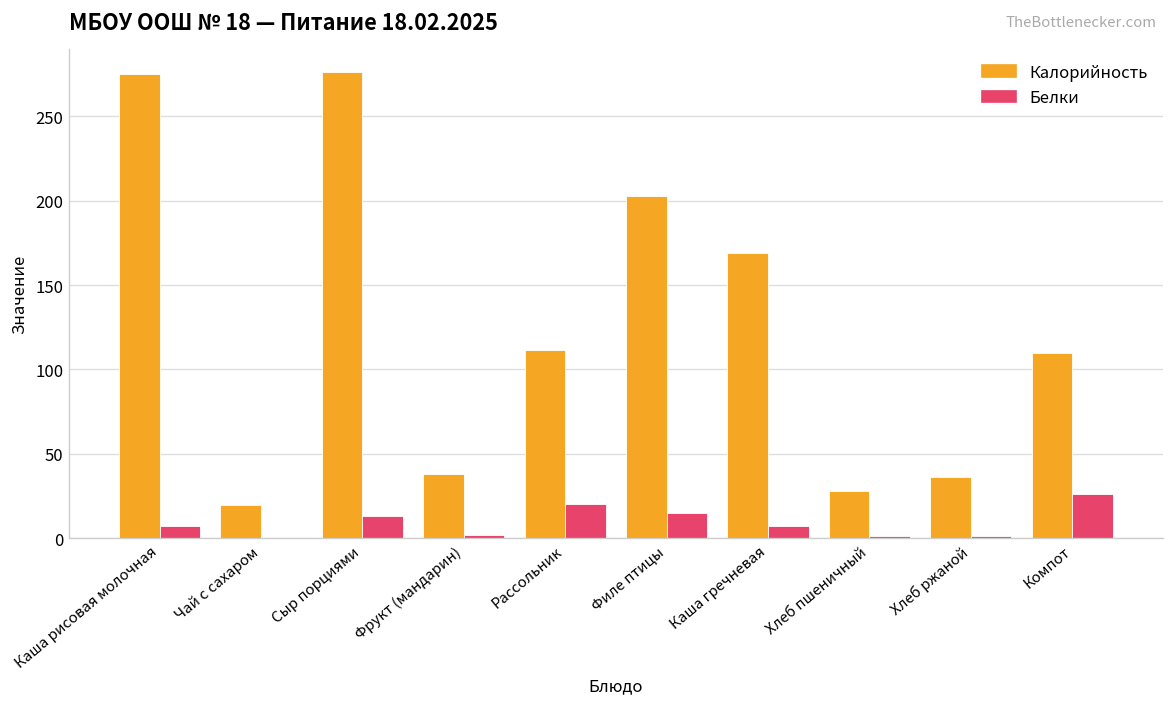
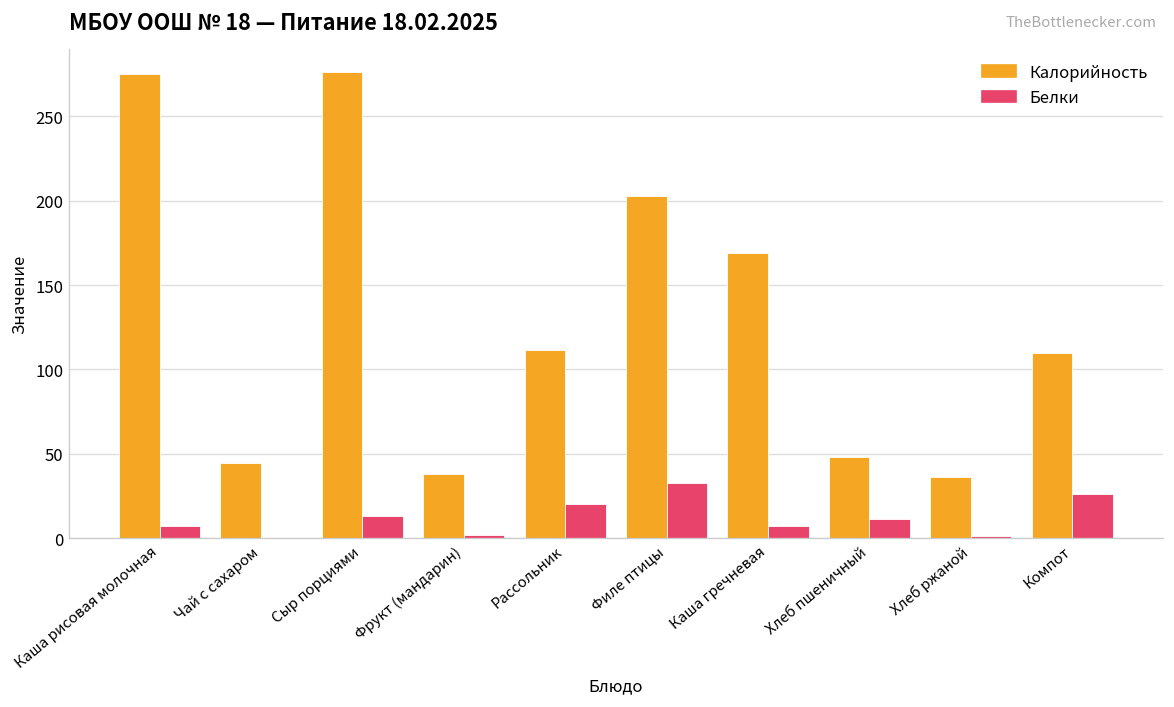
Калорийность, Чай с сахаром: 20 -> 45
Белки, Филе птицы: 15 -> 33
Калорийность, Хлеб пшеничный: 28 -> 48
Белки, Хлеб пшеничный: 1 -> 11
